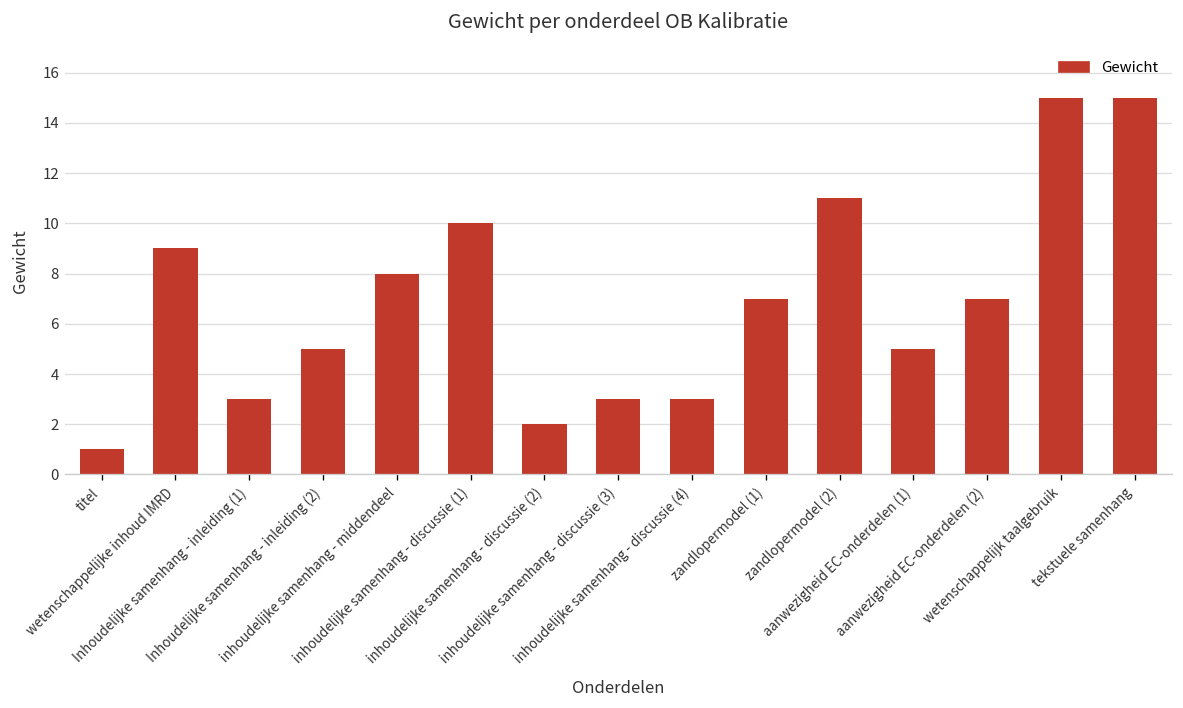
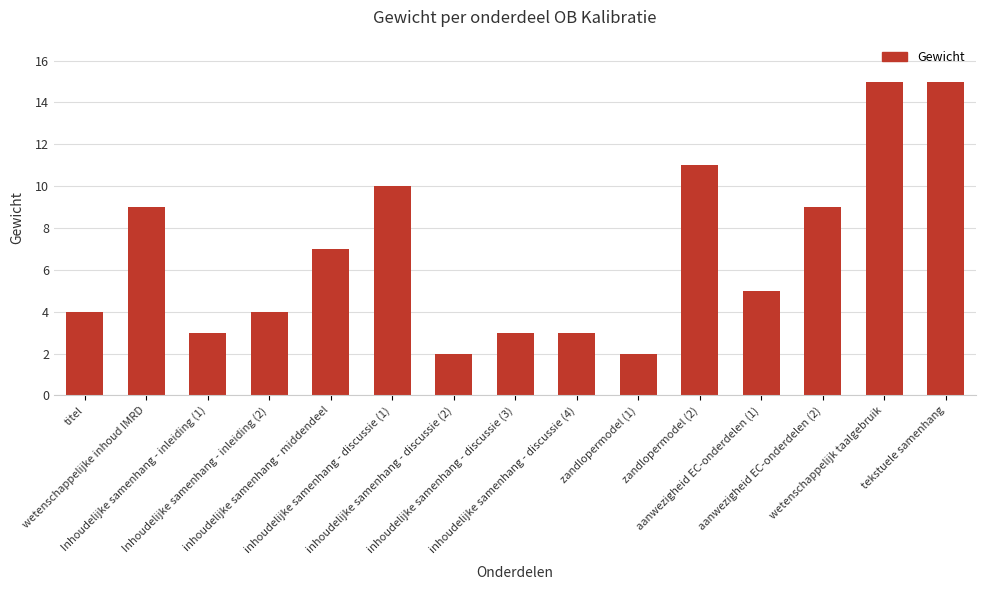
titel: 1 -> 4
Inhoudelijke samenhang - inleiding (2): 5 -> 4
inhoudelijke samenhang - middendeel: 8 -> 7
zandlopermodel (1): 7 -> 2
aanwezigheid EC-onderdelen (2): 7 -> 9
